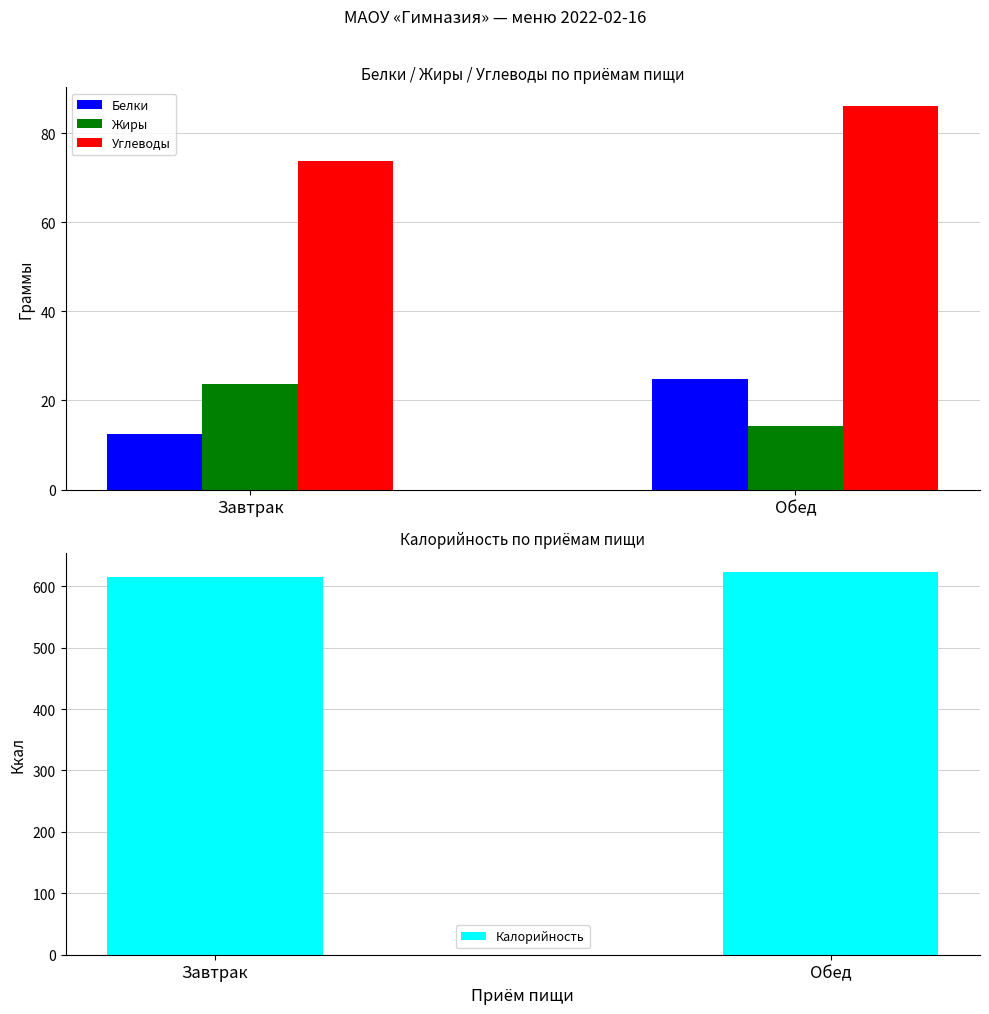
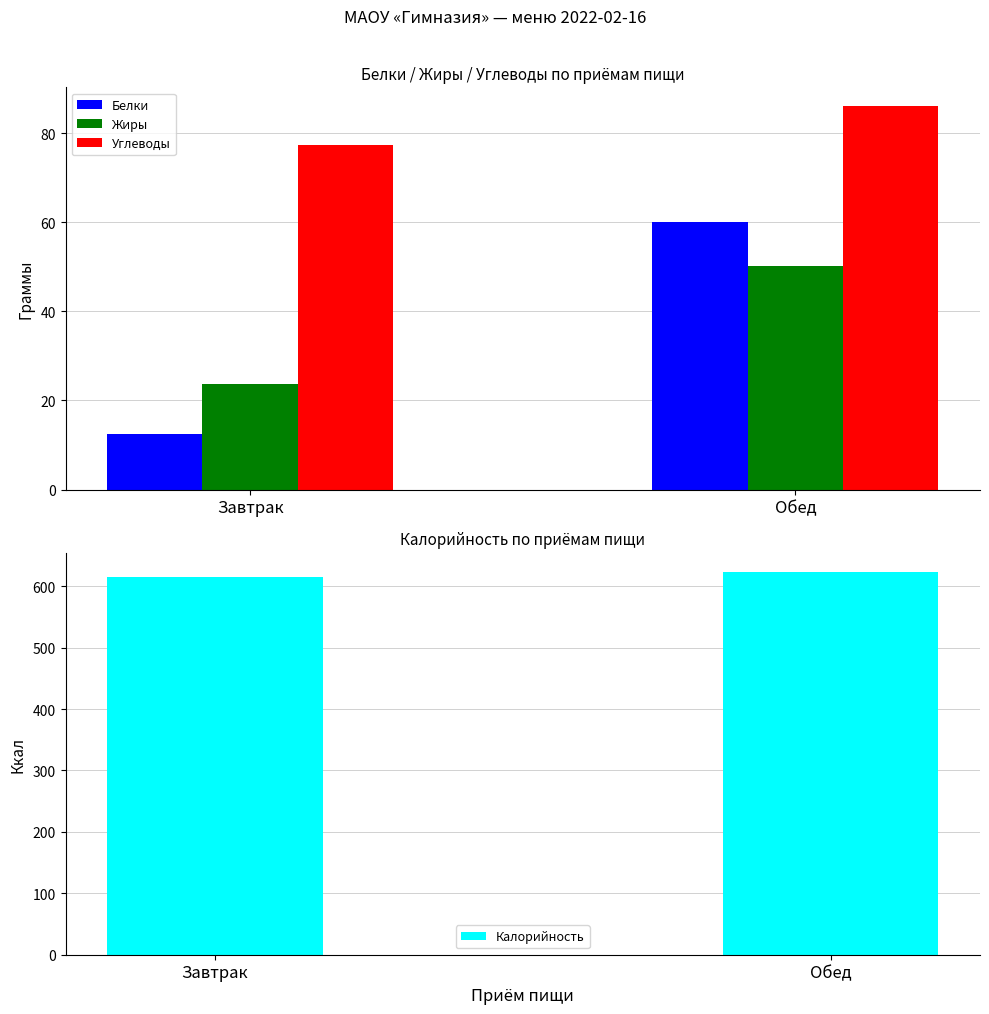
Белки / Жиры / Углеводы по приёмам пищи, Углеводы, Завтрак: 74 -> 77
Белки / Жиры / Углеводы по приёмам пищи, Белки, Обед: 25 -> 60
Белки / Жиры / Углеводы по приёмам пищи, Жиры, Обед: 14 -> 50
